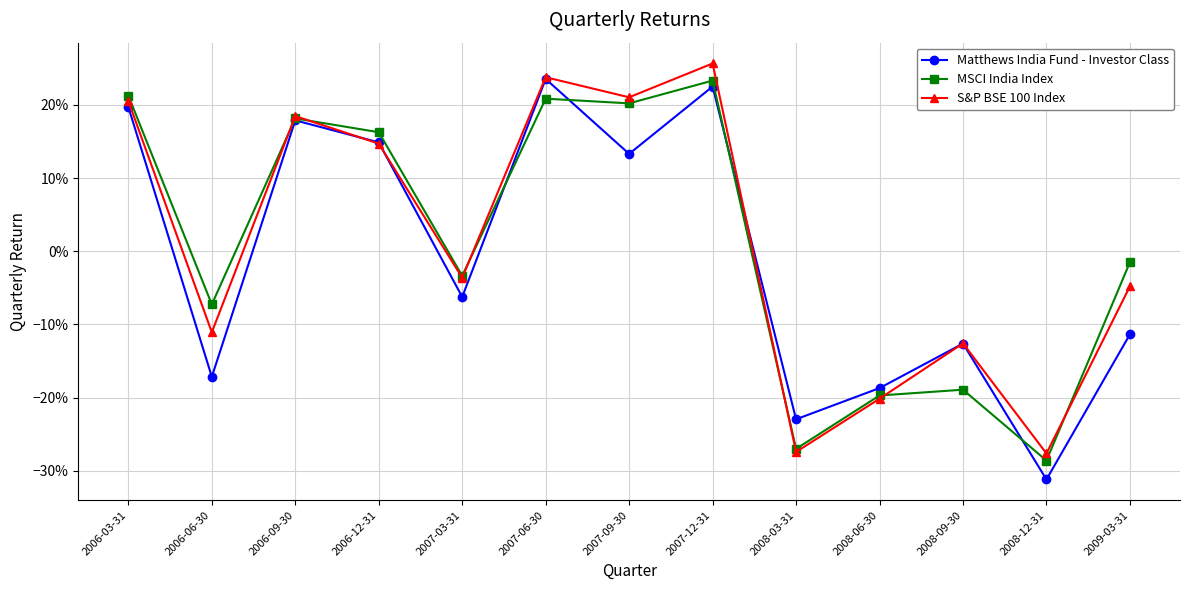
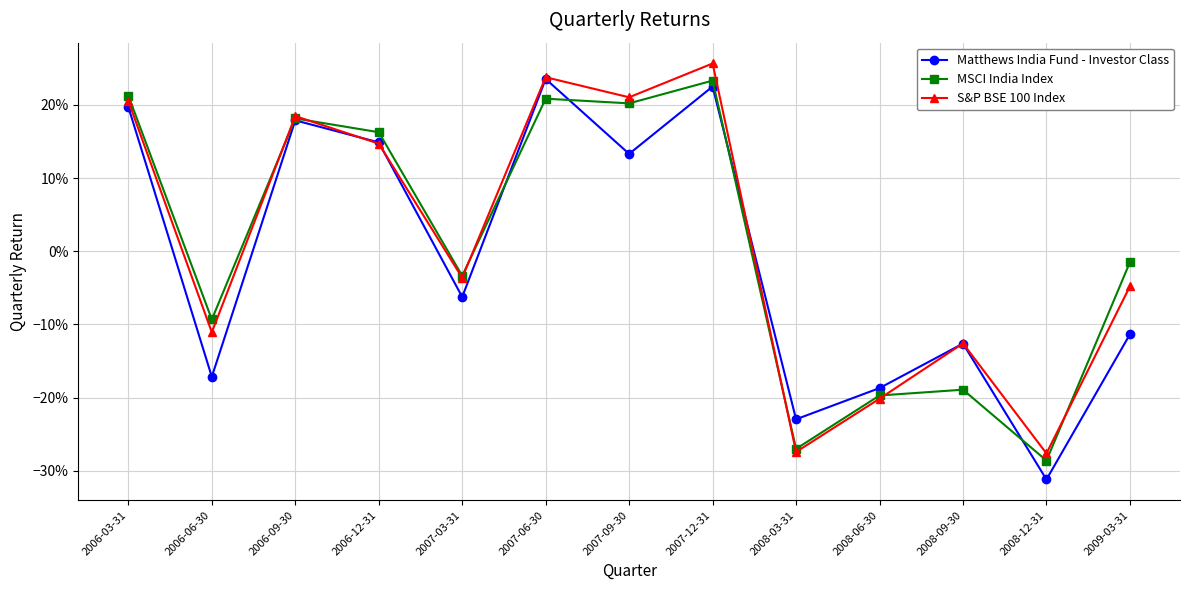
MSCI India Index, 2006-06-30: -7% -> -9%
